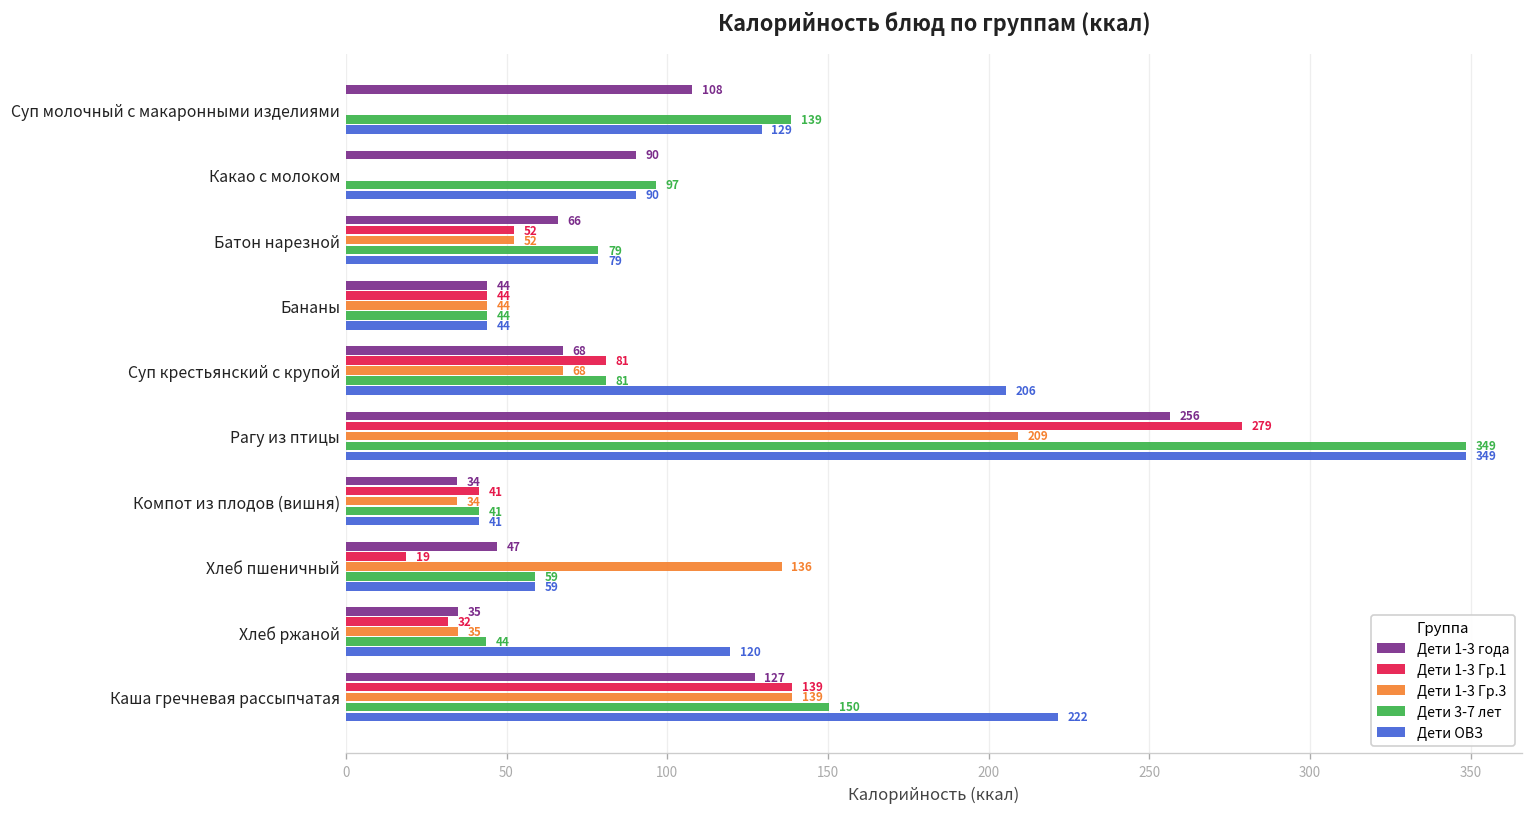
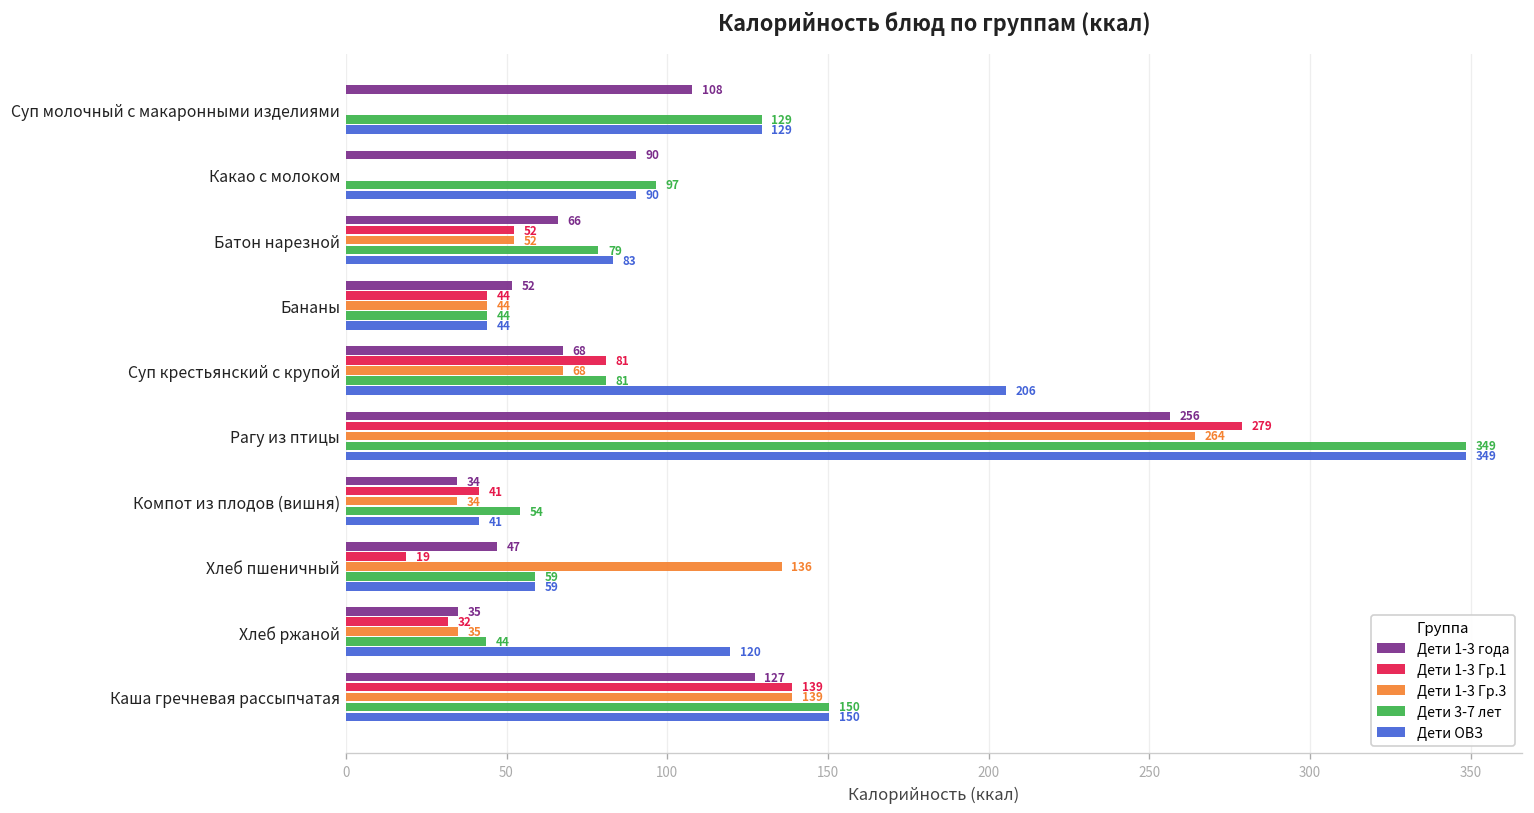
Дети 3-7 лет, Суп молочный с макаронными изделиями: 139 -> 129
Дети ОВЗ, Батон нарезной: 79 -> 83
Дети 1-3 года, Бананы: 44 -> 52
Дети 1-3 Гр.3, Рагу из птицы: 209 -> 264
Дети 3-7 лет, Компот из плодов (вишня): 41 -> 54
Дети ОВЗ, Каша гречневая рассыпчатая: 222 -> 150
